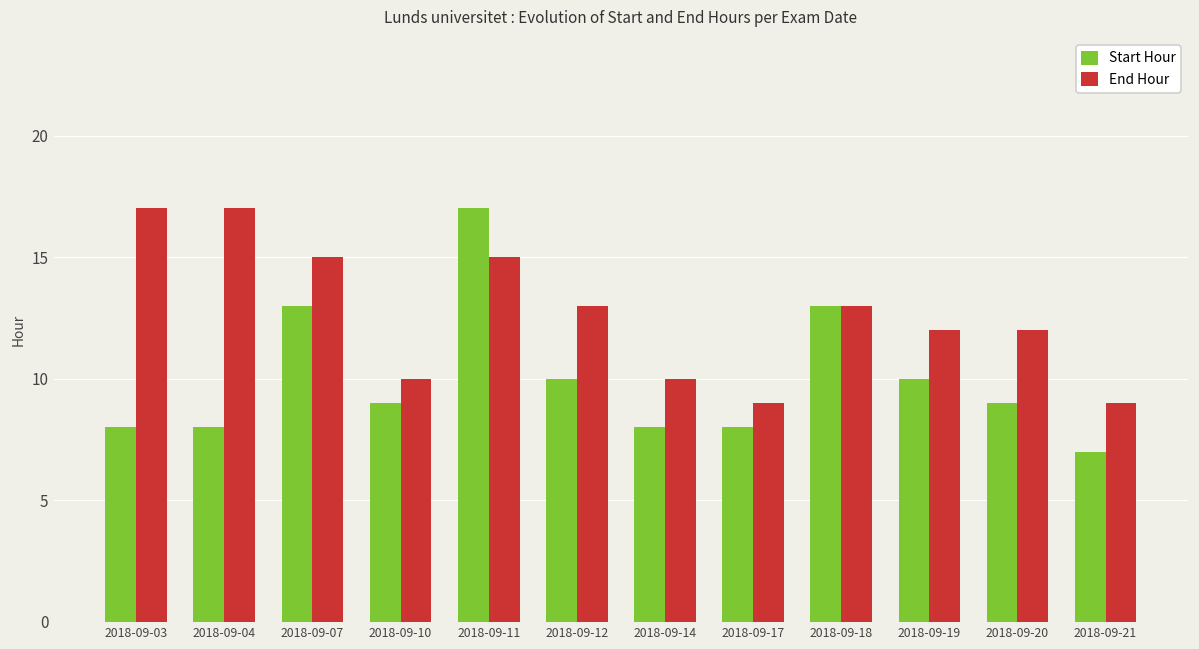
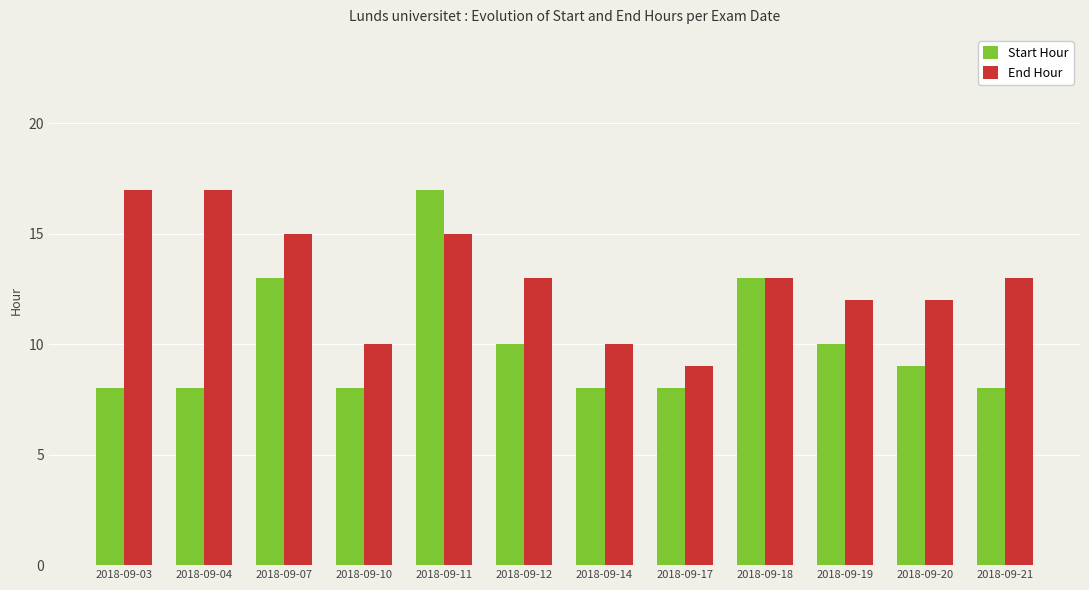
Start Hour, 2018-09-10: 9 -> 8
Start Hour, 2018-09-21: 7 -> 8
End Hour, 2018-09-21: 9 -> 13
